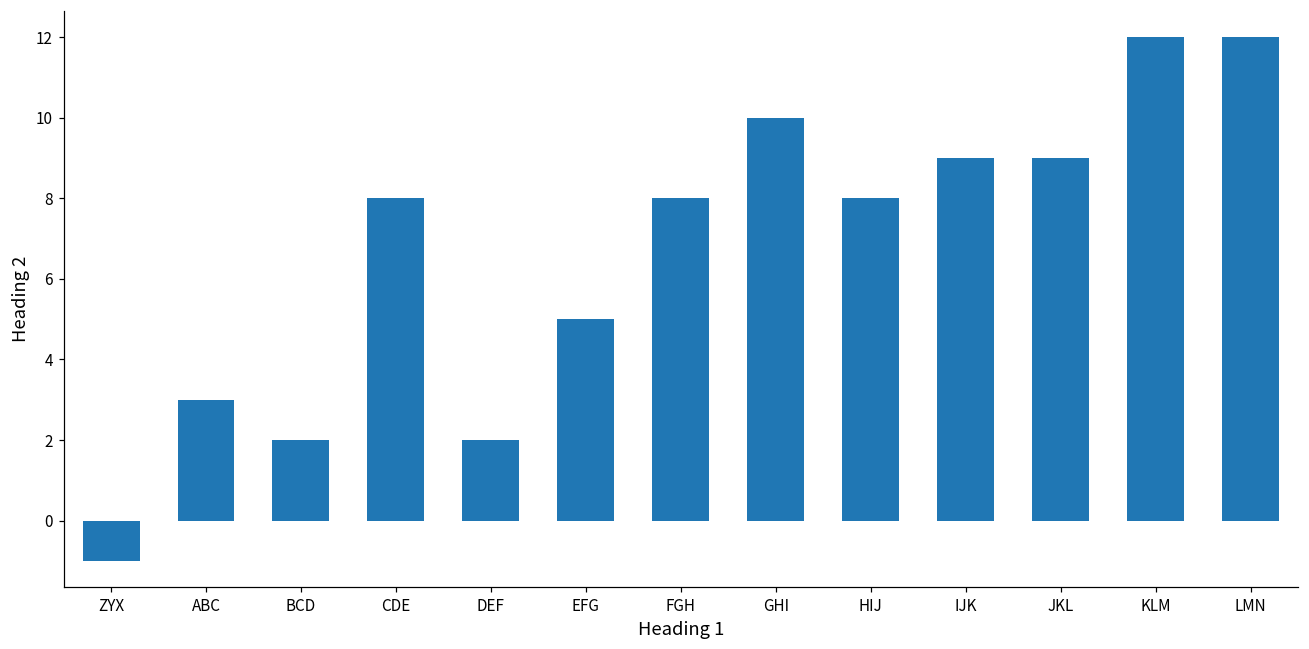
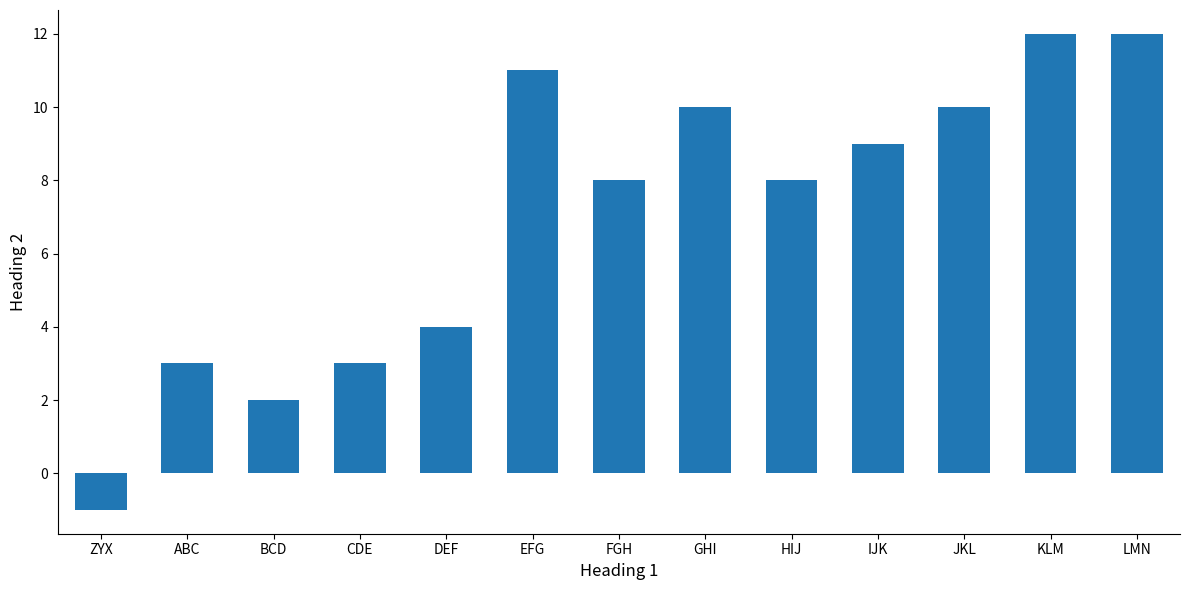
CDE: 8 -> 3
DEF: 2 -> 4
EFG: 5 -> 11
JKL: 9 -> 10
